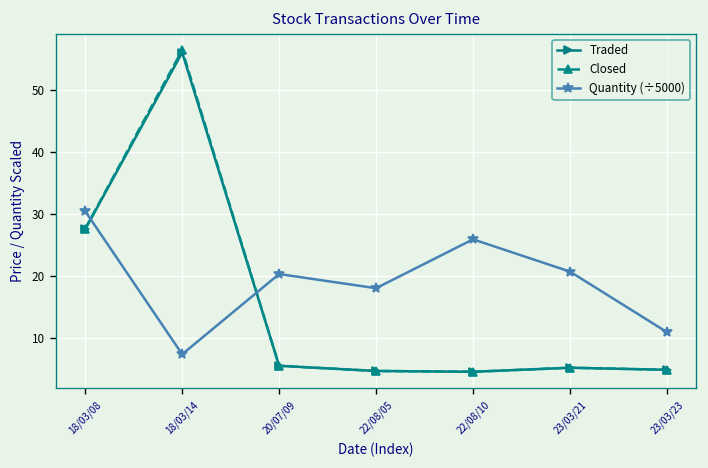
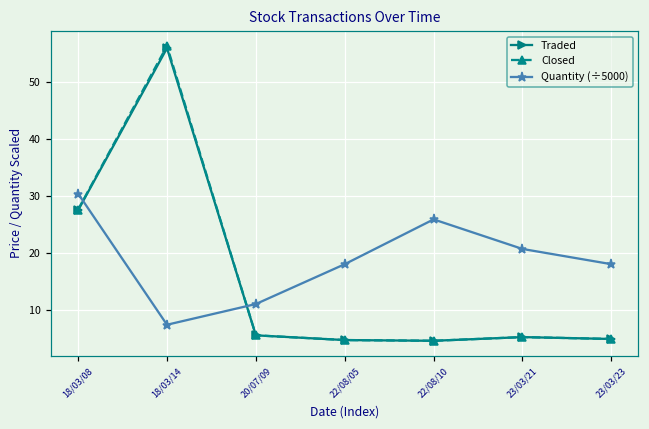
Quantity (÷5000), 20/07/09: 20 -> 11
Quantity (÷5000), 23/03/23: 11 -> 18
